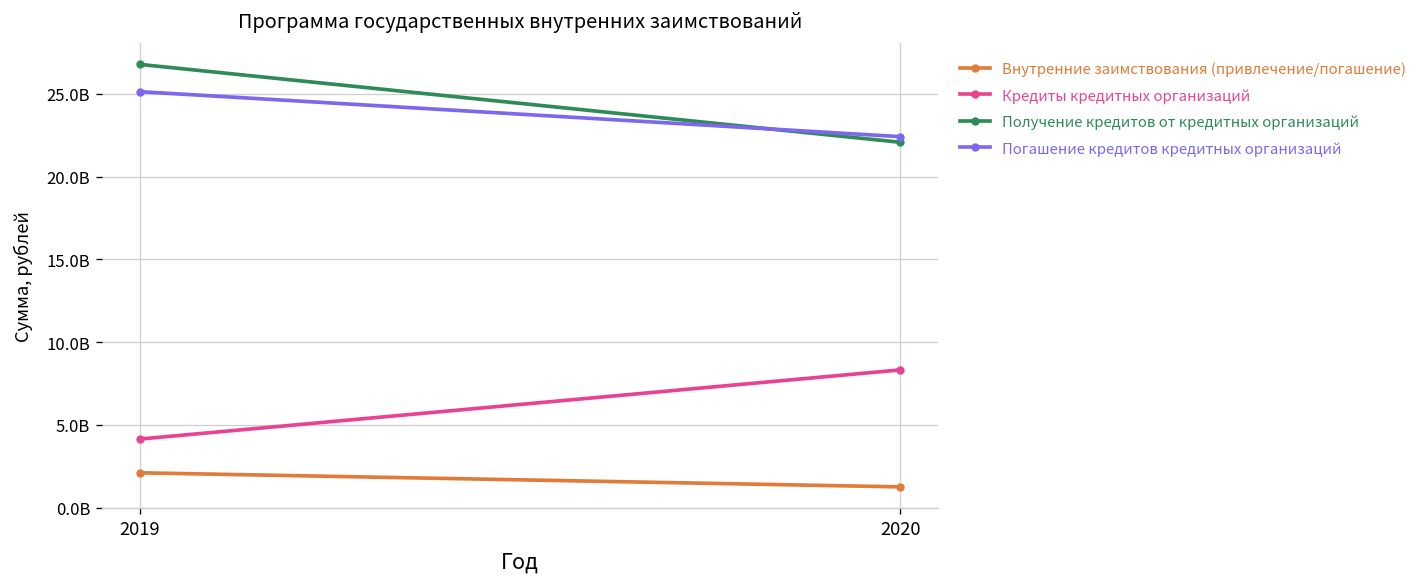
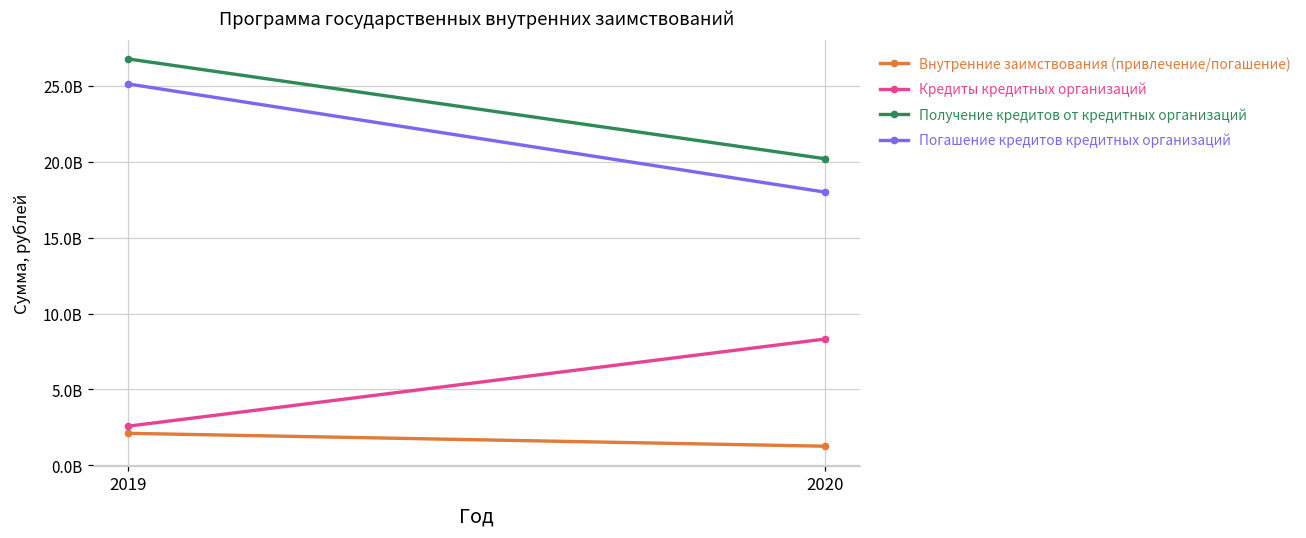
Кредиты кредитных организаций, 2019: 4100000000 -> 2600000000
Получение кредитов от кредитных организаций, 2020: 22100000000 -> 20200000000
Погашение кредитов кредитных организаций, 2020: 22400000000 -> 18000000000
